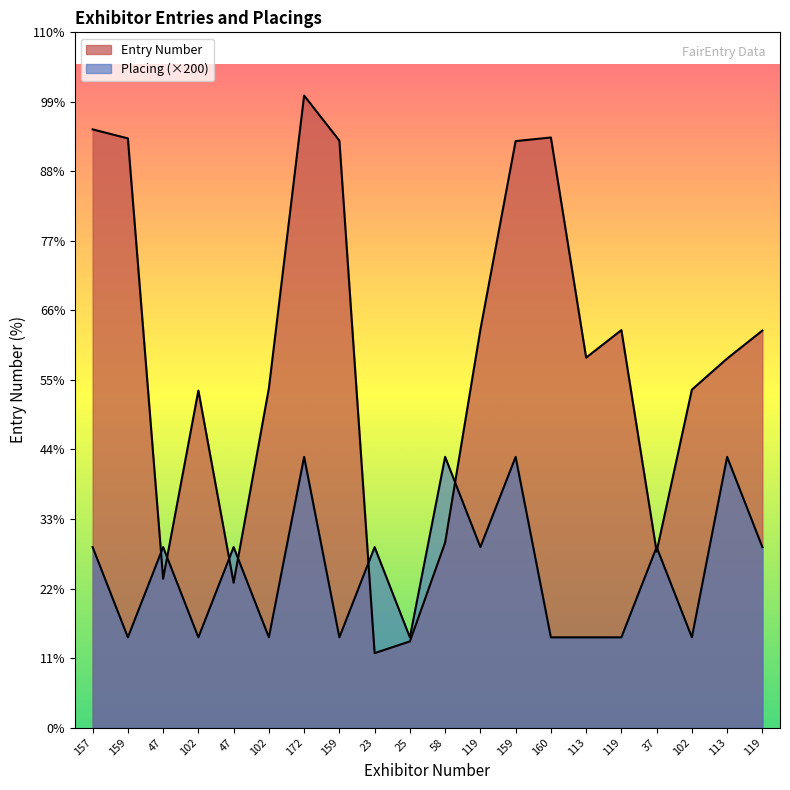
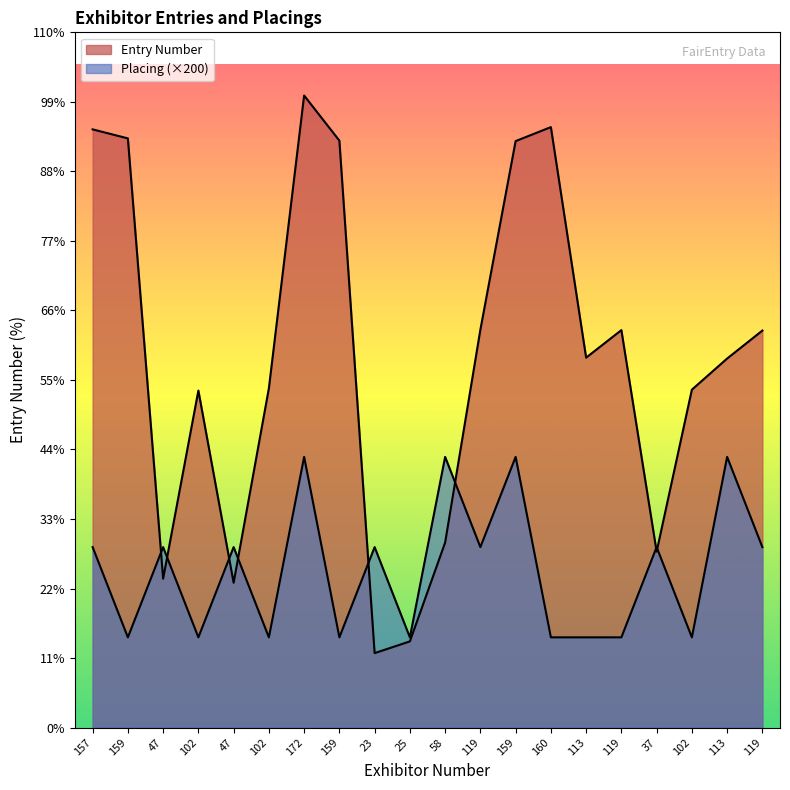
Entry Number, 160: 93% -> 95%
